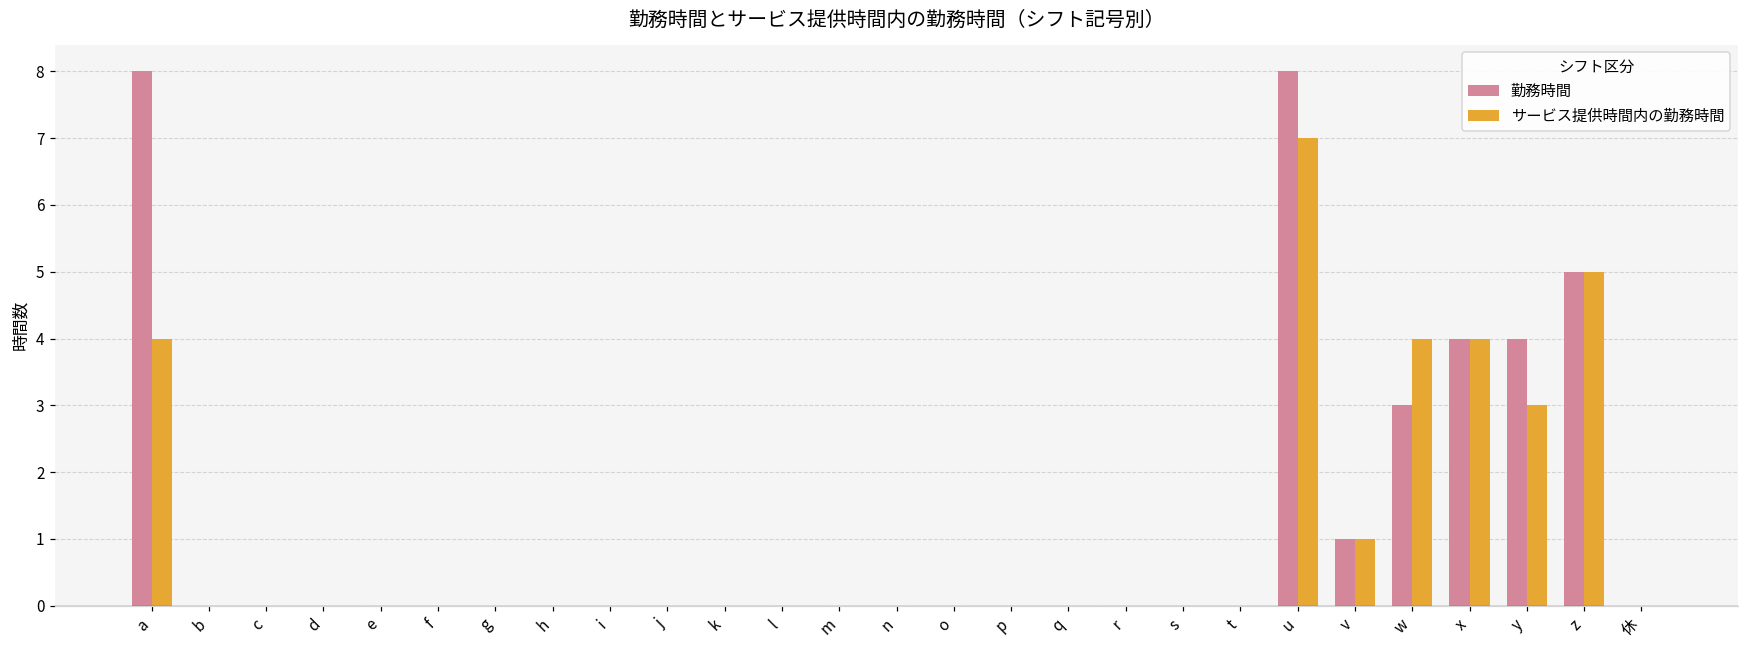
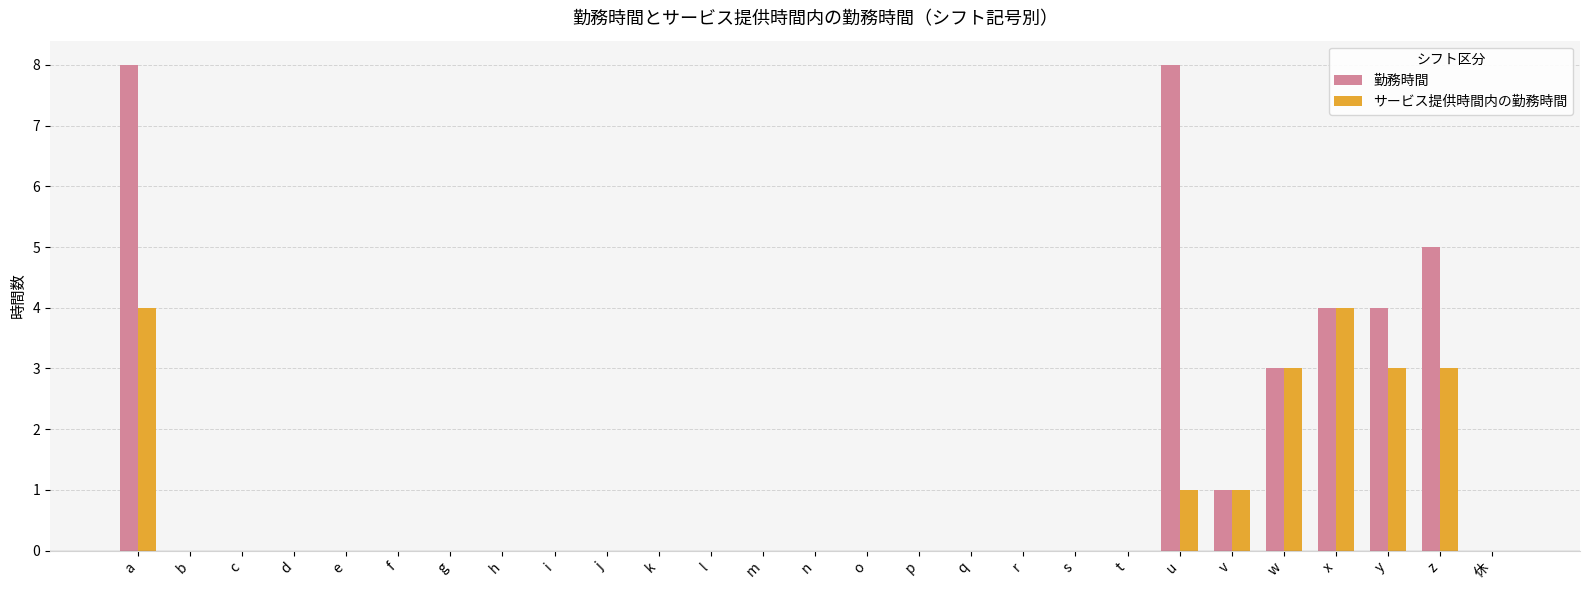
サービス提供時間内の勤務時間, u: 7 -> 1
サービス提供時間内の勤務時間, w: 4 -> 3
サービス提供時間内の勤務時間, z: 5 -> 3
